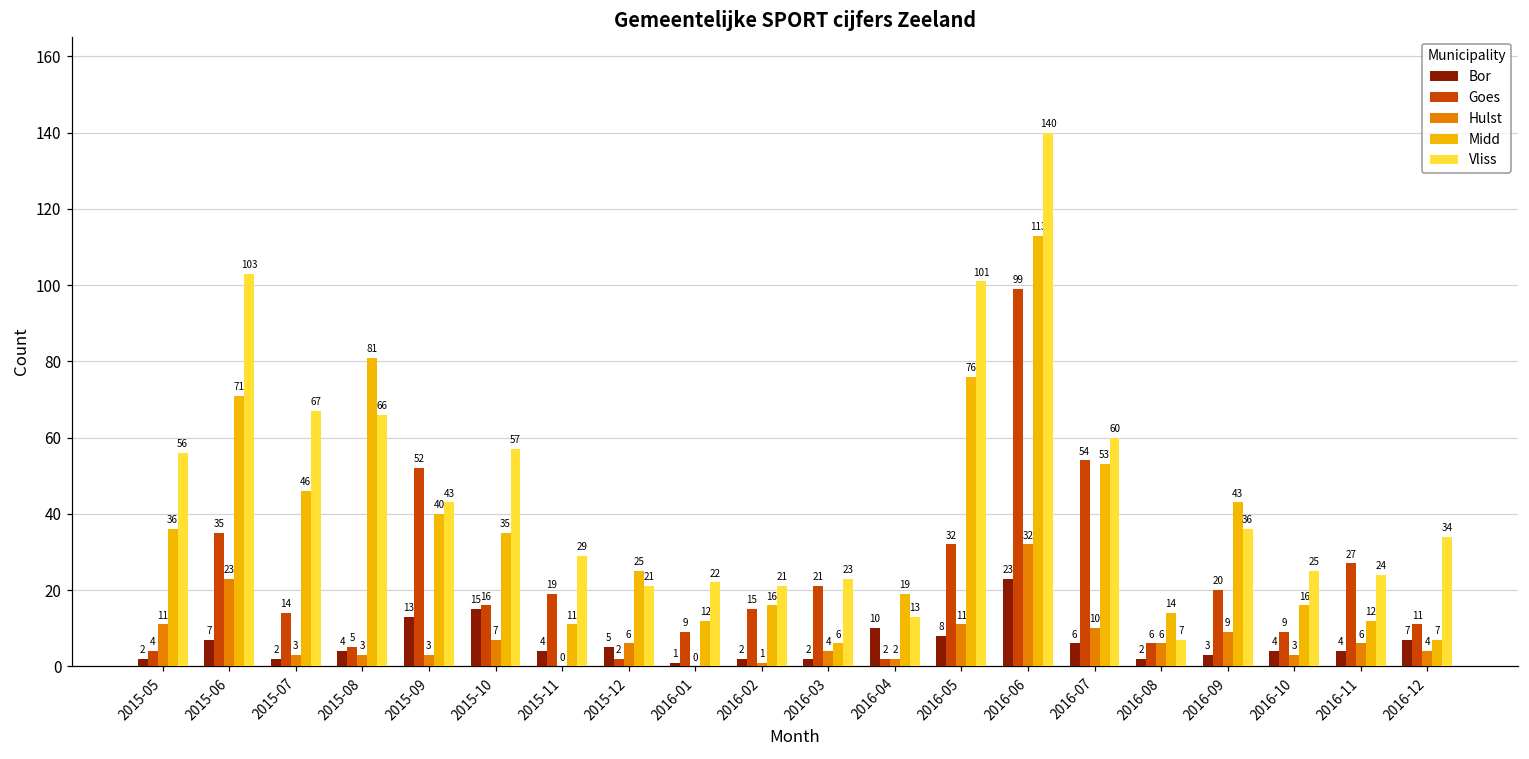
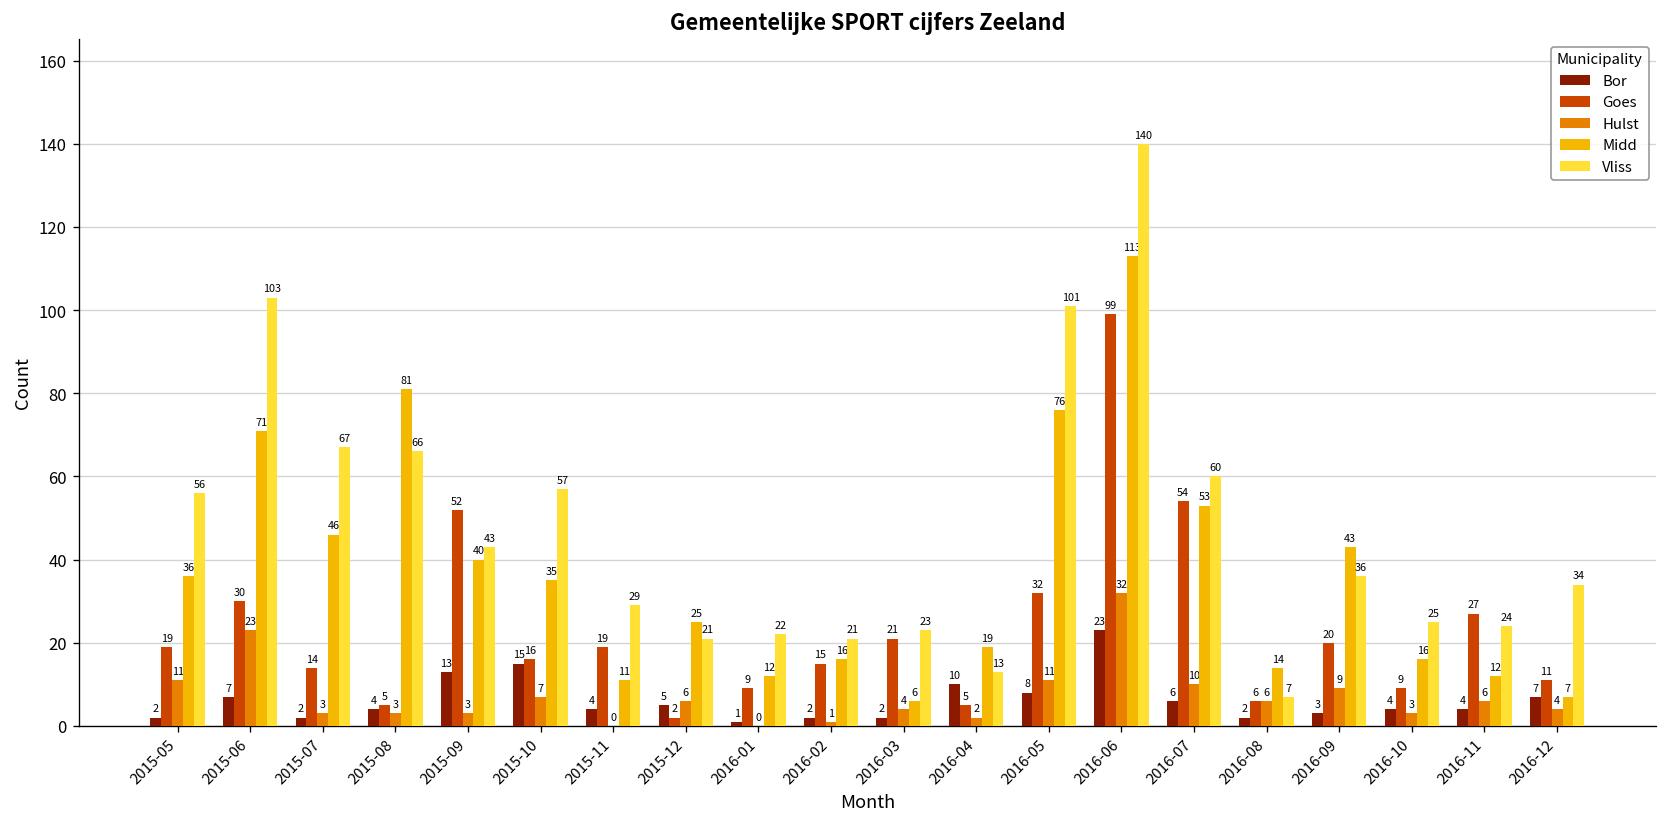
Goes, 2015-05: 4 -> 19
Goes, 2015-06: 35 -> 30
Goes, 2016-04: 2 -> 5
